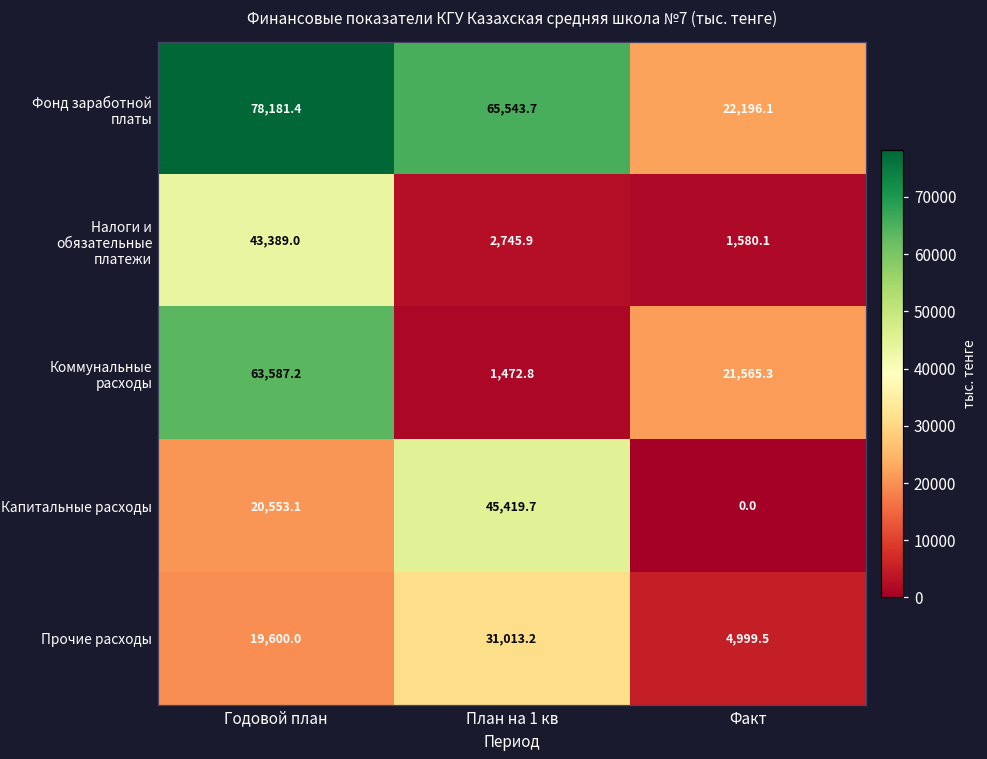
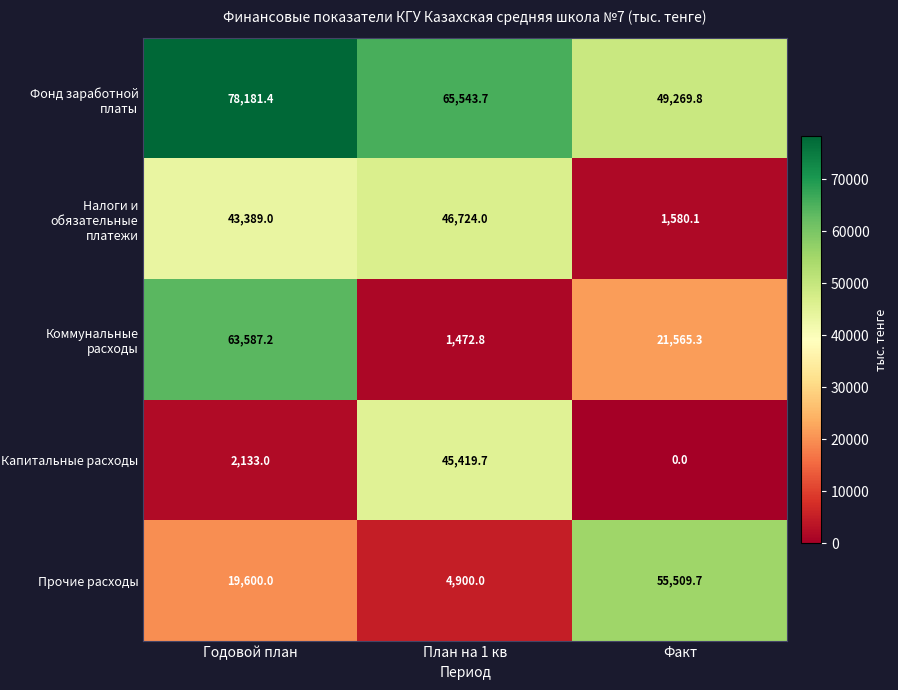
Фонд заработной платы, Факт: 22,196.1 -> 49,269.8
Налоги и обязательные платежи, План на 1 кв: 2,745.9 -> 46,724.0
Капитальные расходы, Годовой план: 20,553.1 -> 2,133.0
Прочие расходы, План на 1 кв: 31,013.2 -> 4,900.0
Прочие расходы, Факт: 4,999.5 -> 55,509.7
